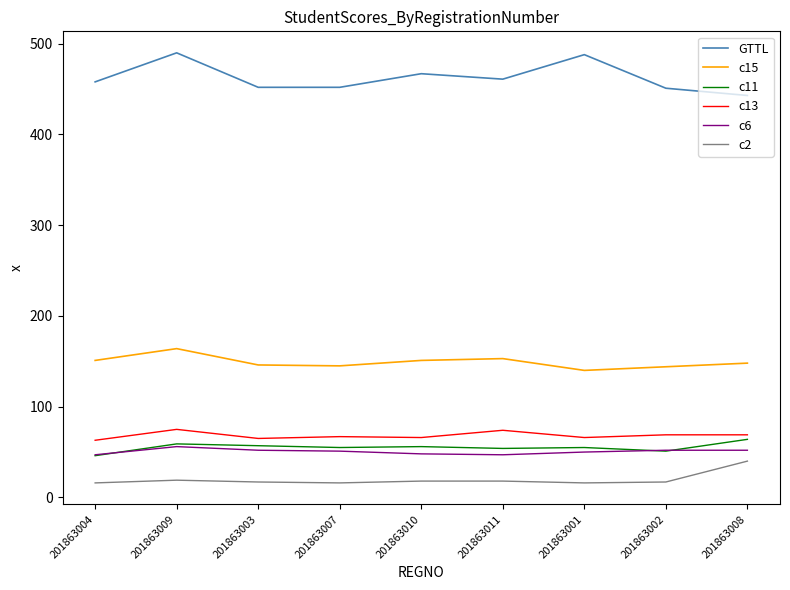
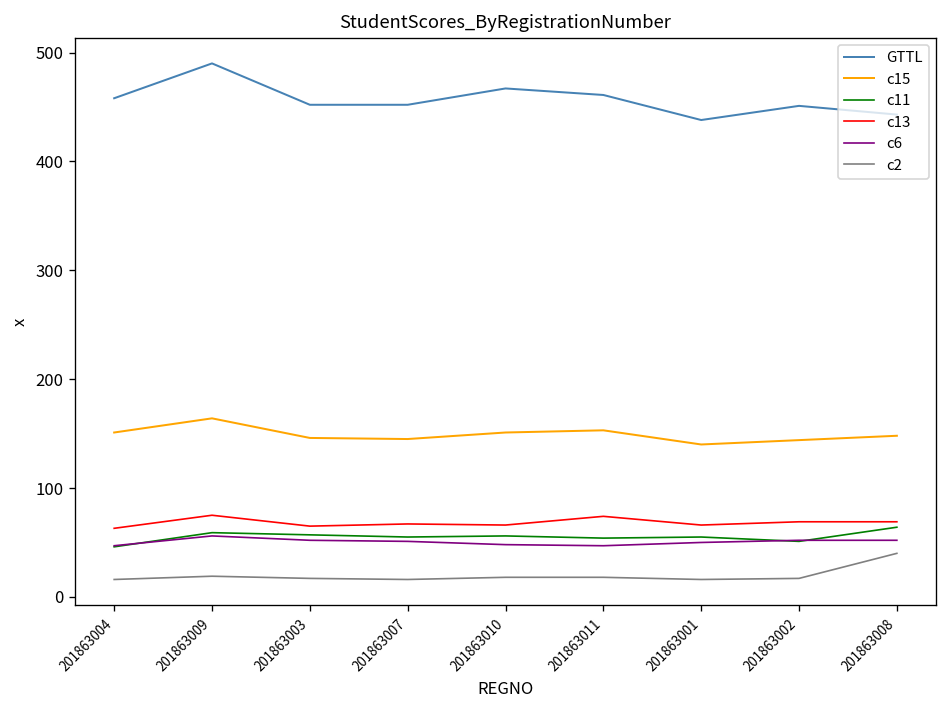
GTTL, 201863001: 490 -> 440
